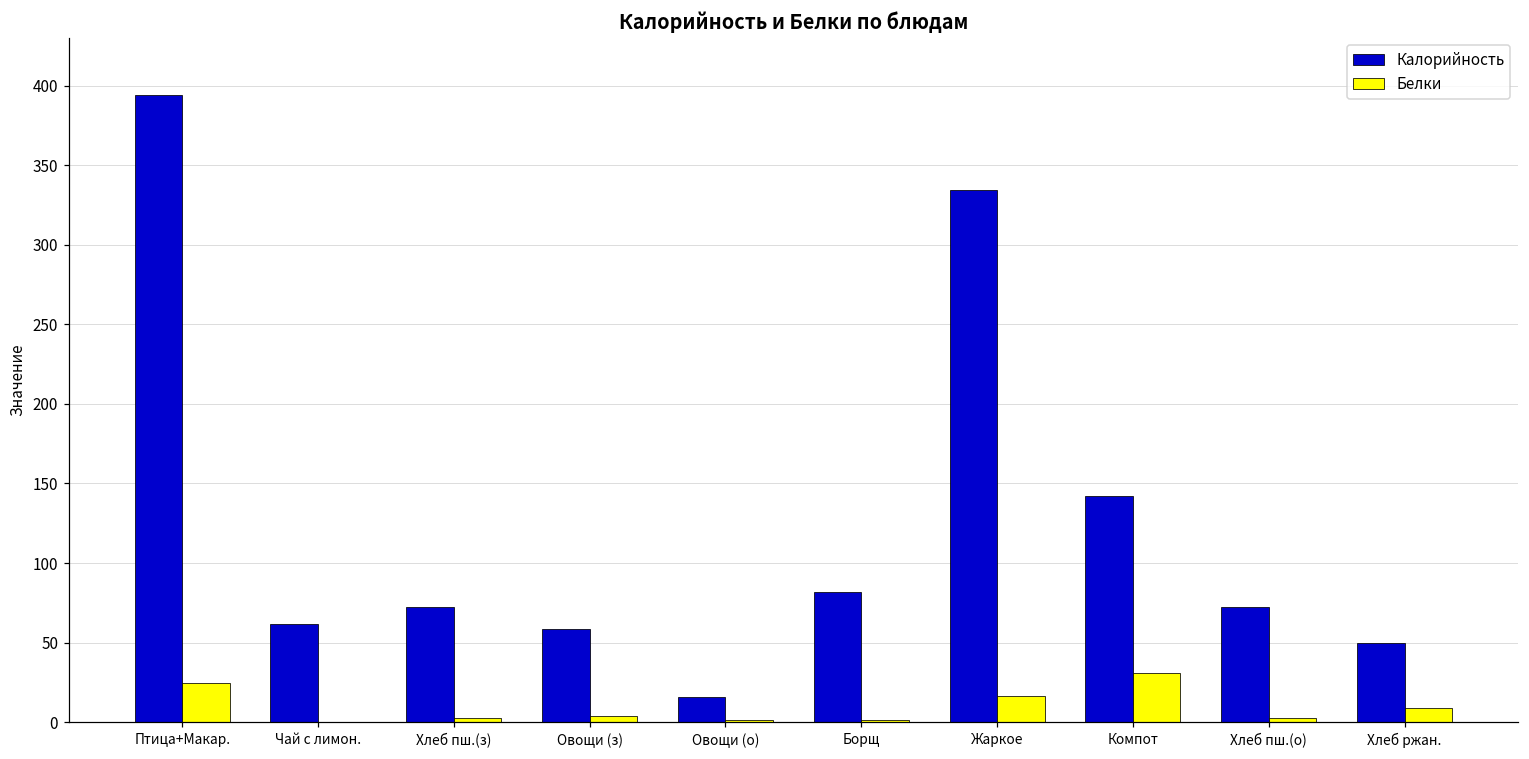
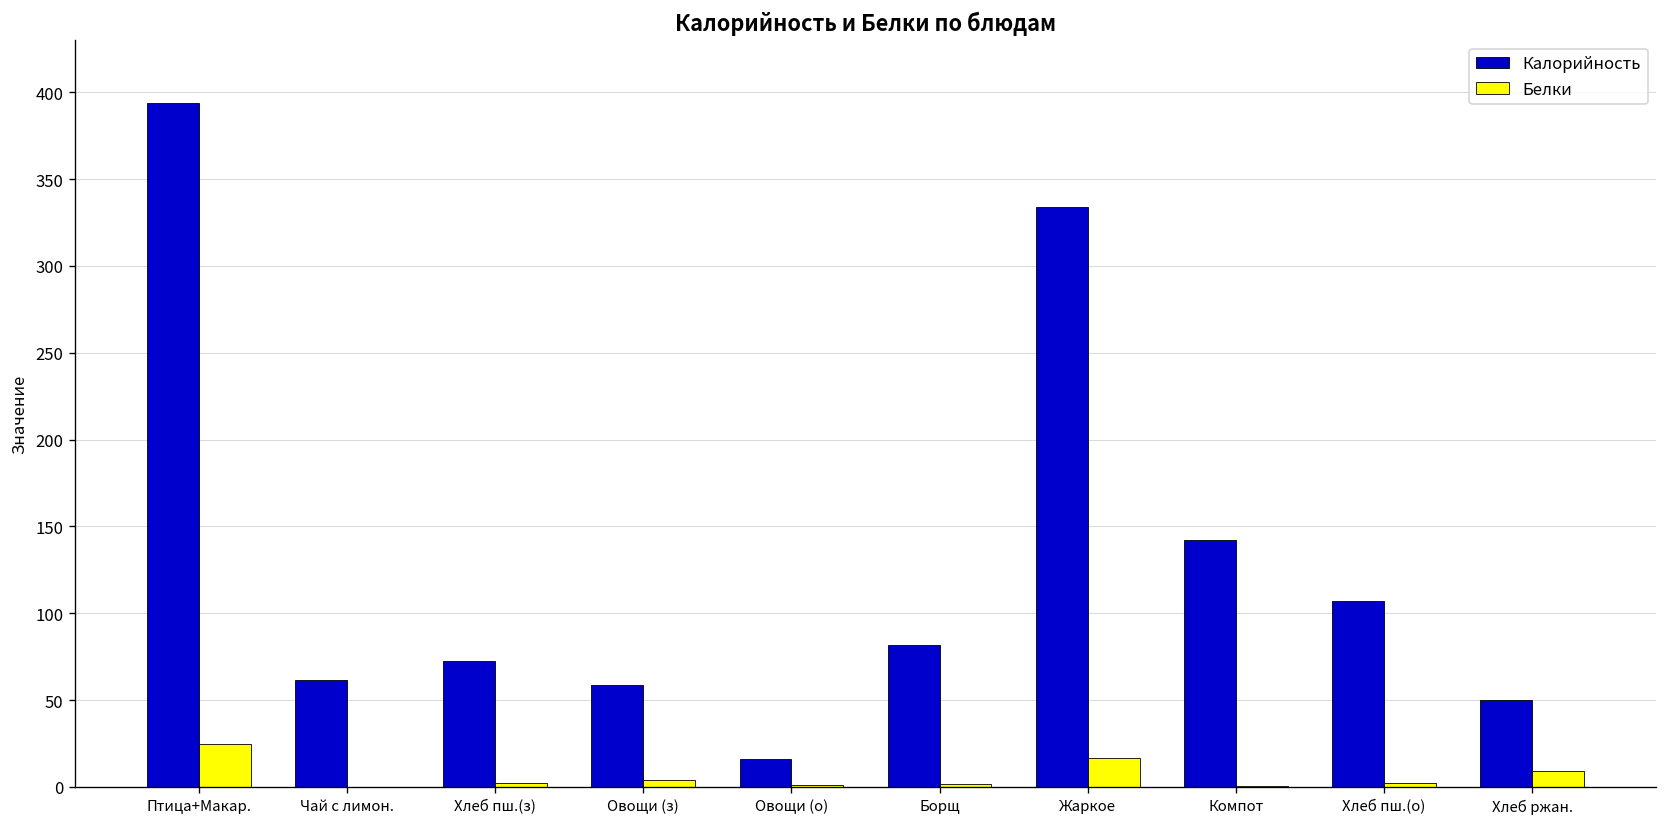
Белки, Компот: 31 -> 0
Калорийность, Хлеб пш.(о): 73 -> 107
